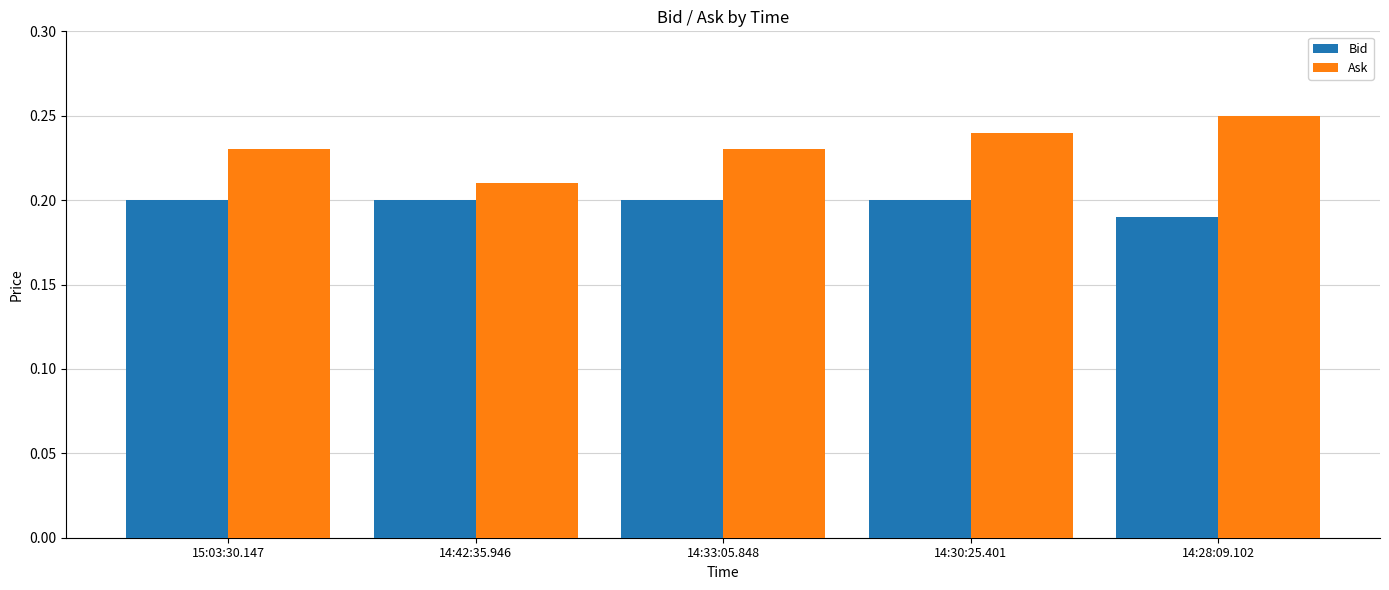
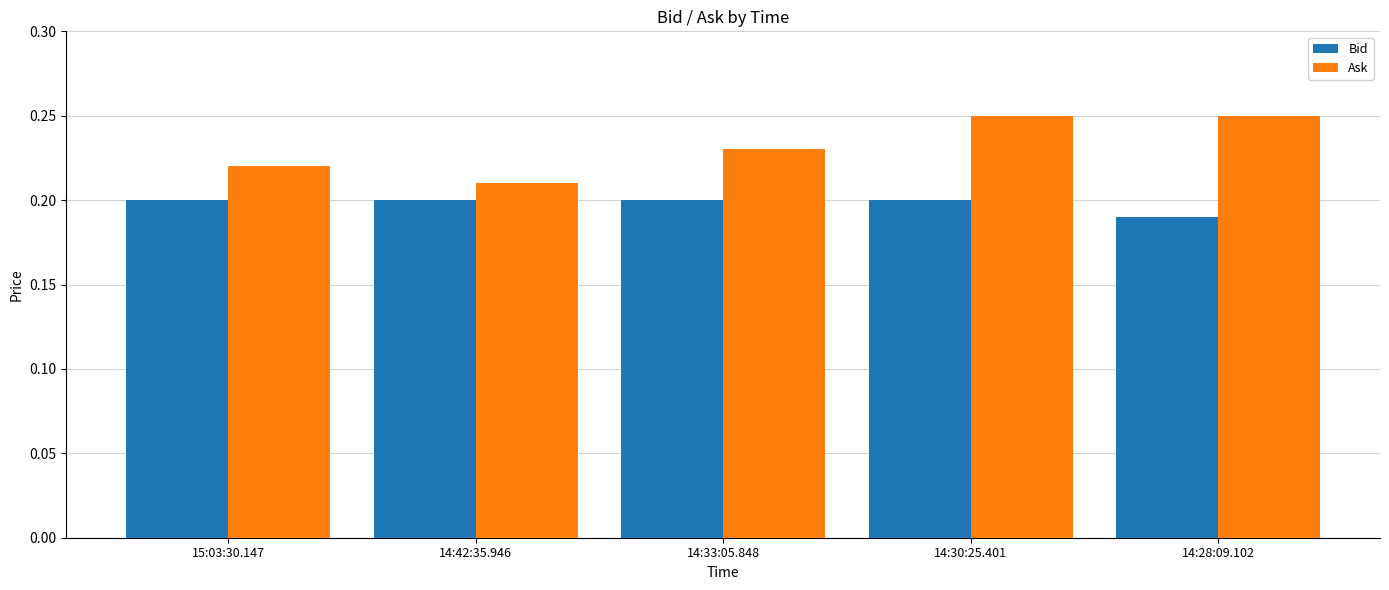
Ask, 15:03:30.147: 0.23 -> 0.22
Ask, 14:30:25.401: 0.24 -> 0.25
